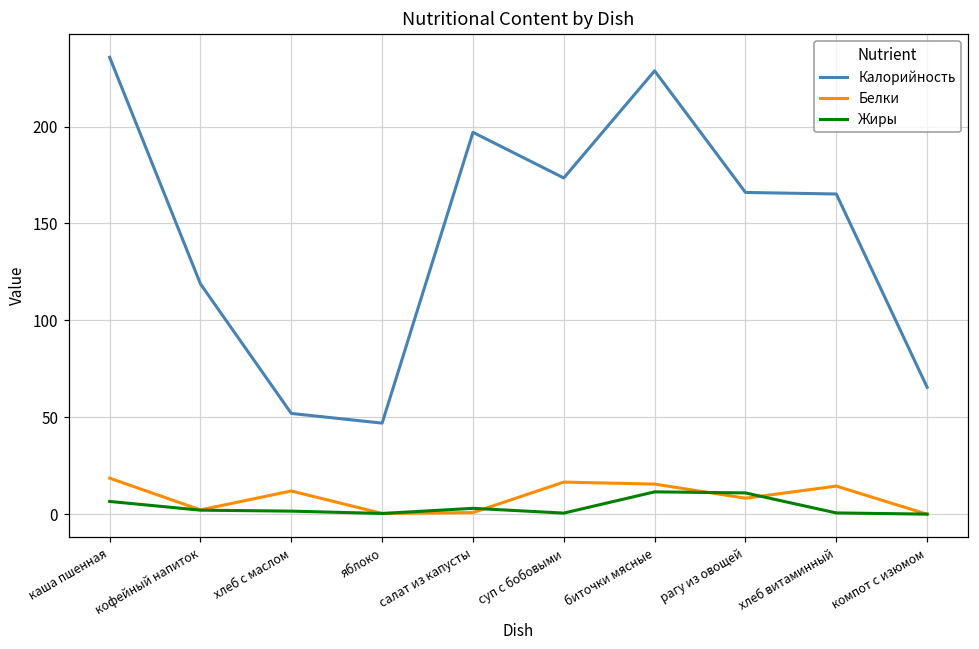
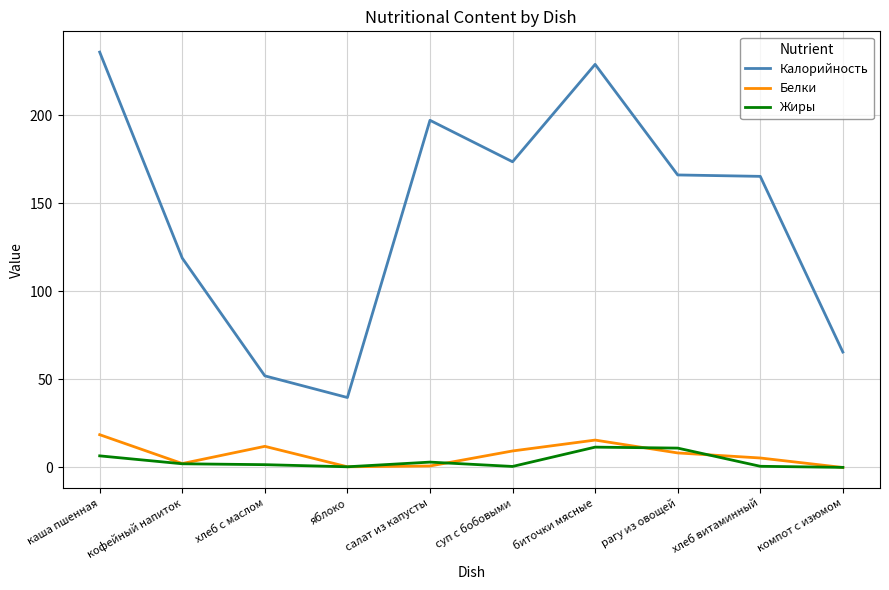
Калорийность, яблоко: 47 -> 40
Белки, суп с бобовыми: 17 -> 9
Белки, хлеб витаминный: 15 -> 5
